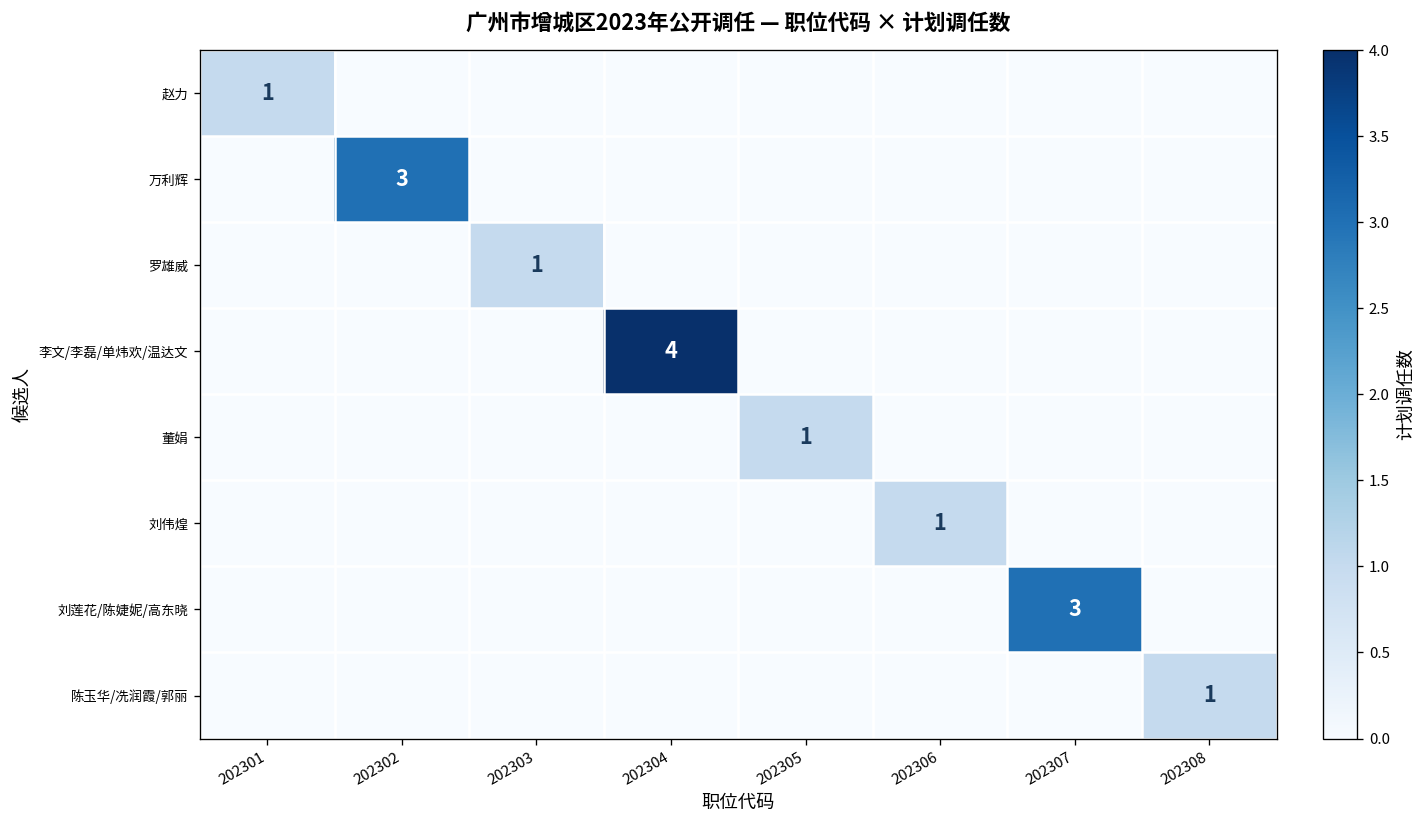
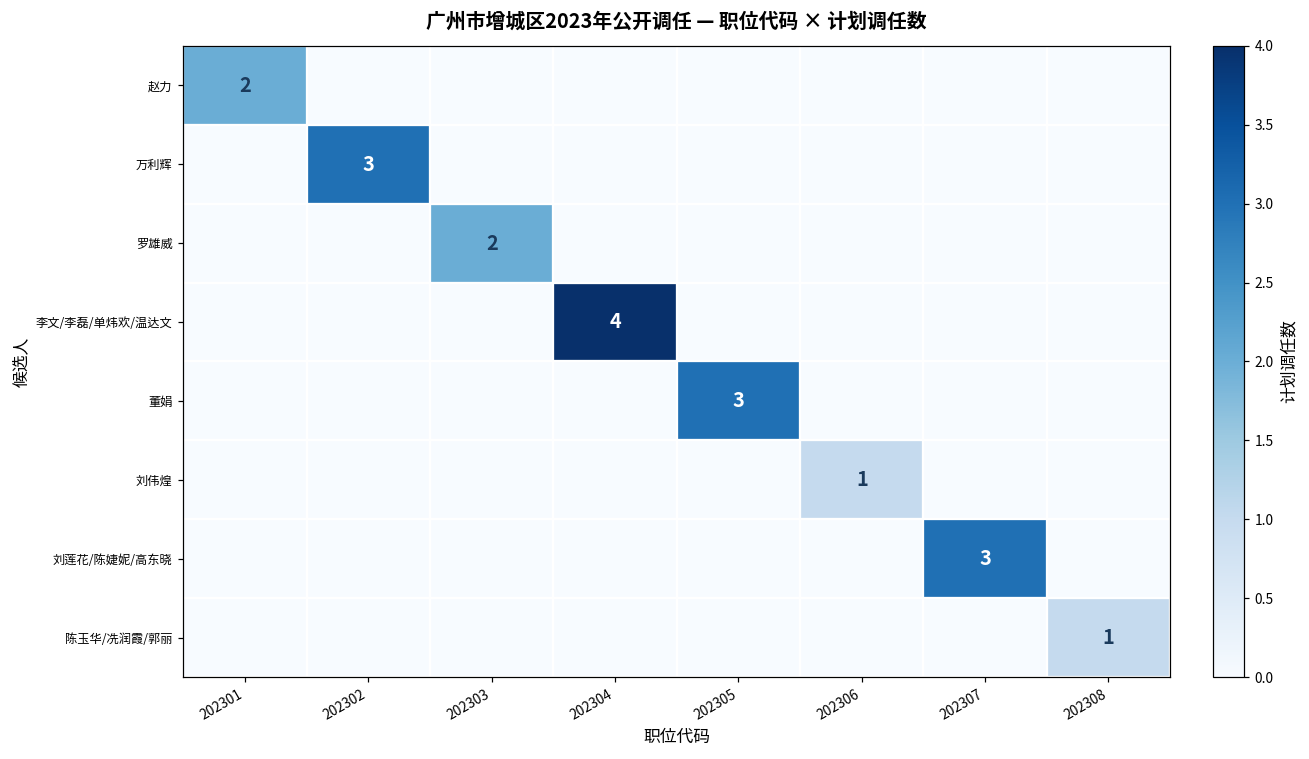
赵力, 202301: 1 -> 2
罗雄威, 202303: 1 -> 2
董娟, 202305: 1 -> 3
